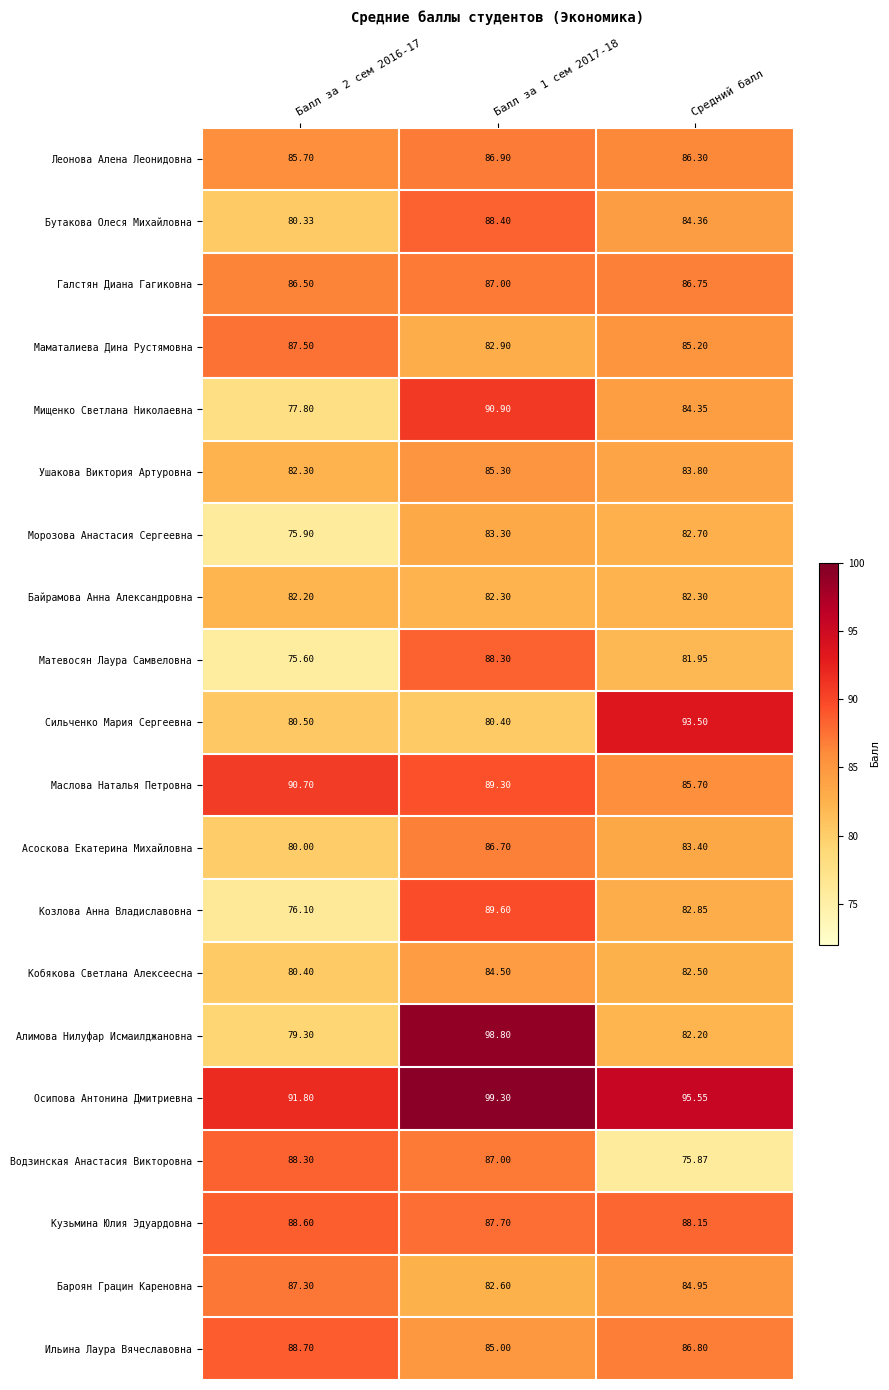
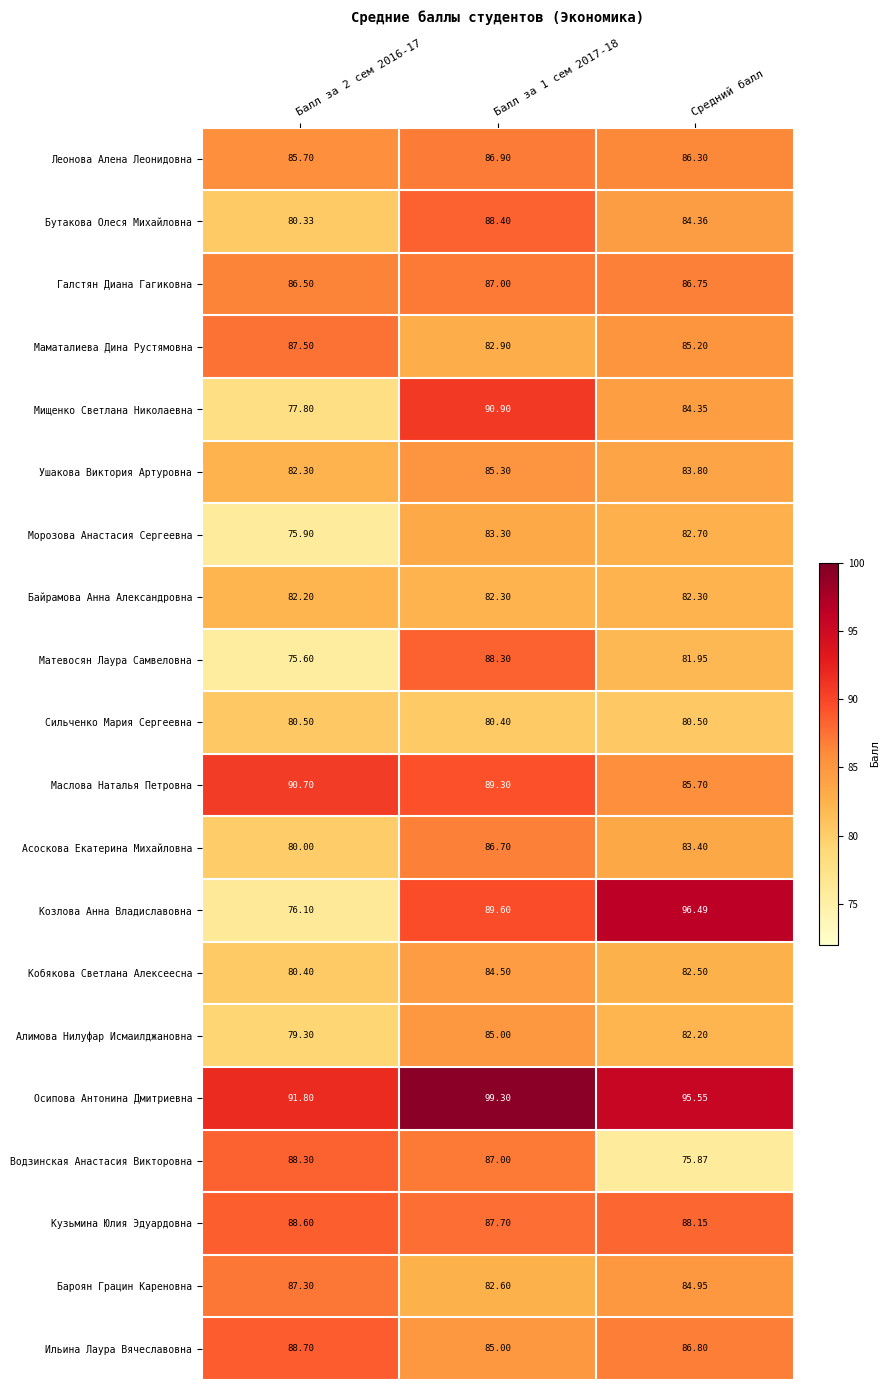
Сильченко Мария Сергеевна, Средний балл: 93.50 -> 80.50
Козлова Анна Владиславовна, Средний балл: 82.85 -> 96.49
Алимова Нилуфар Исмаилджановна, Балл за 1 сем 2017-18: 98.80 -> 85.00
